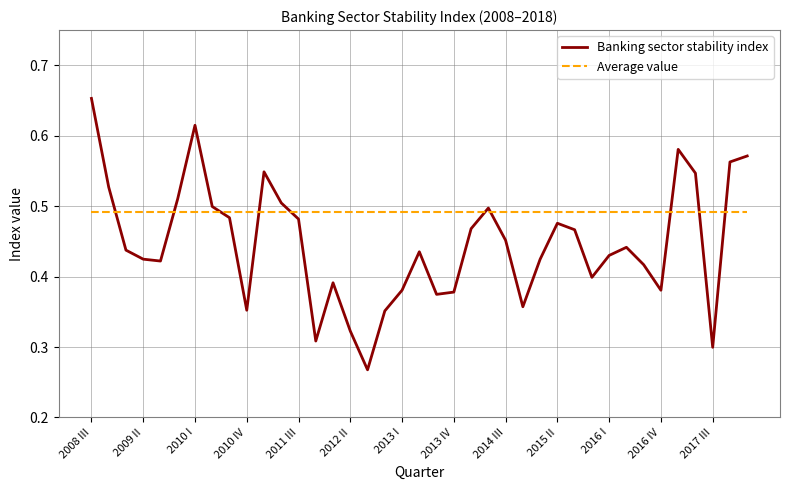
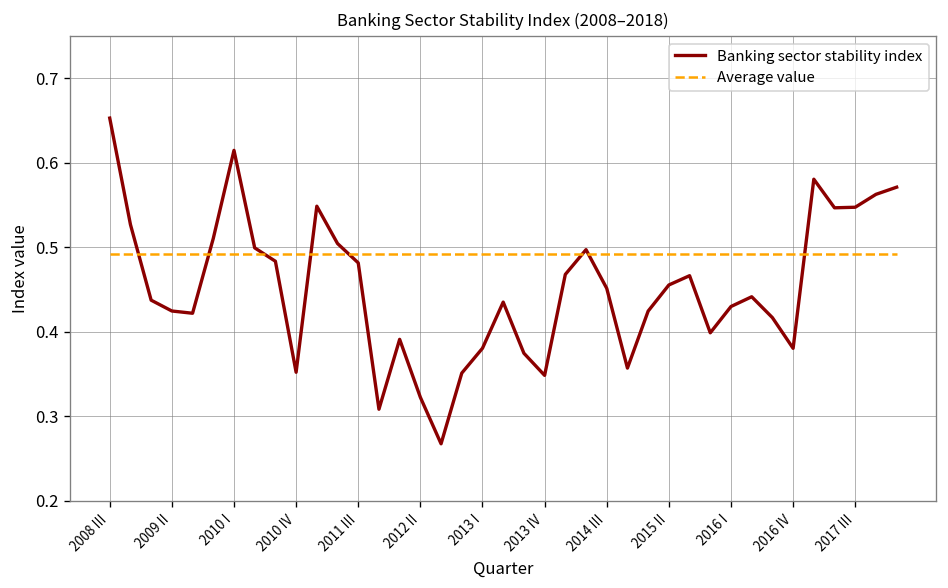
Banking sector stability index, 2013 IV: 0.38 -> 0.35
Banking sector stability index, 2015 II: 0.48 -> 0.46
Banking sector stability index, 2017 III: 0.30 -> 0.55
